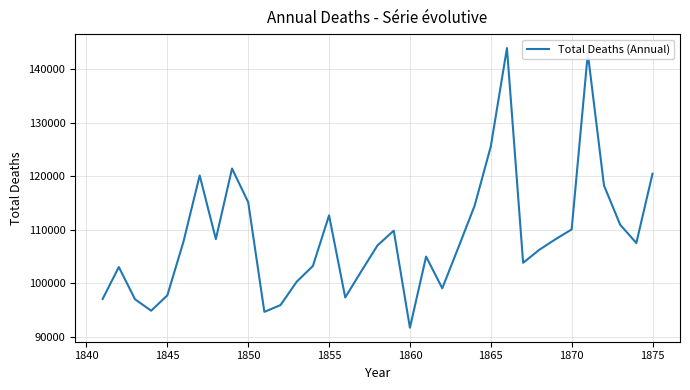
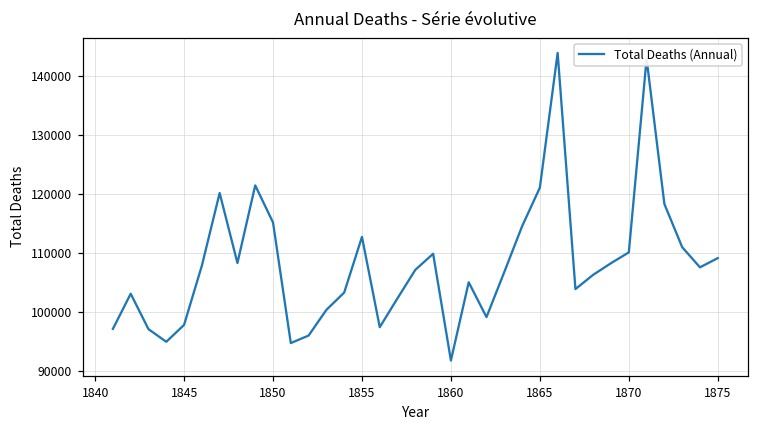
1865: 126000 -> 121000
1875: 120000 -> 109000
